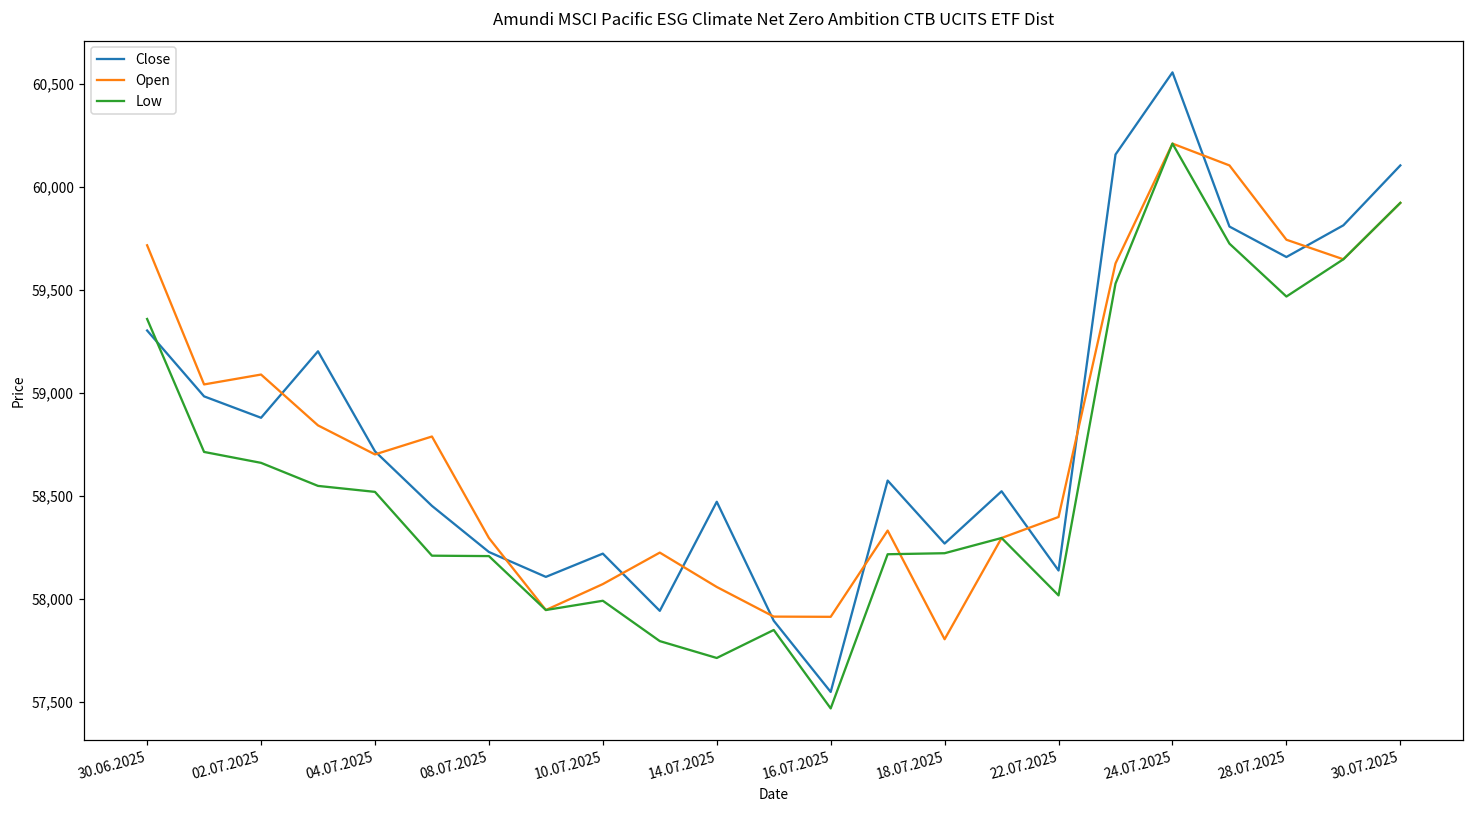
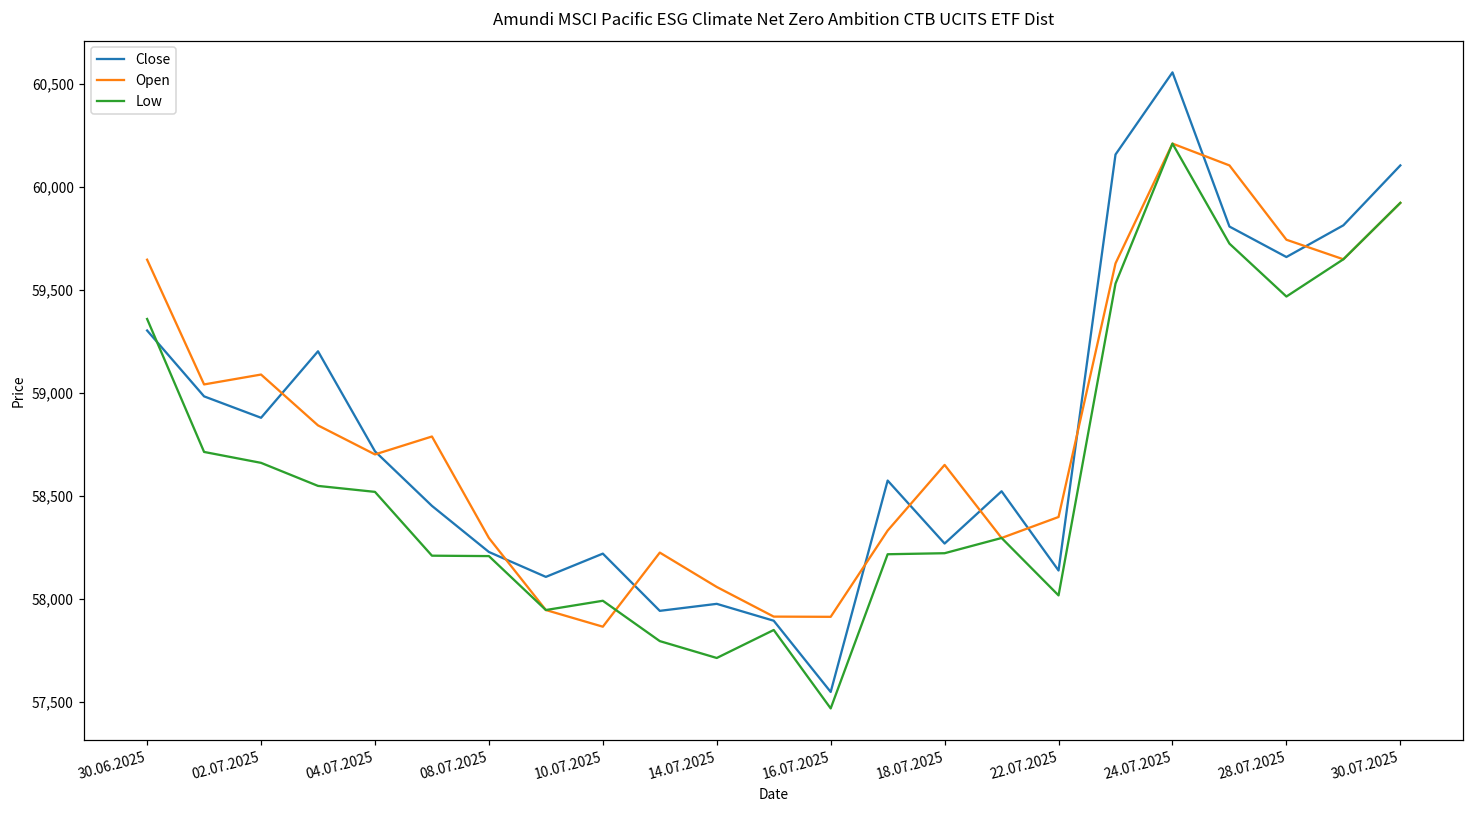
Open, 30.06.2025: 59,720 -> 59,650
Open, 10.07.2025: 58,070 -> 57,860
Close, 14.07.2025: 58,470 -> 57,980
Open, 18.07.2025: 57,800 -> 58,650
